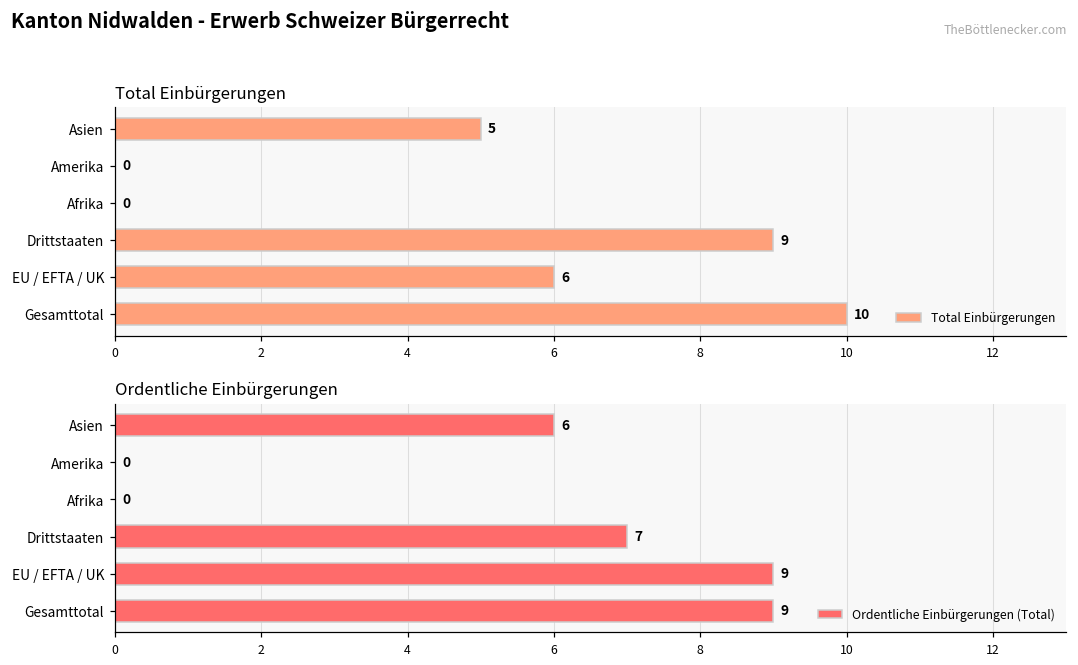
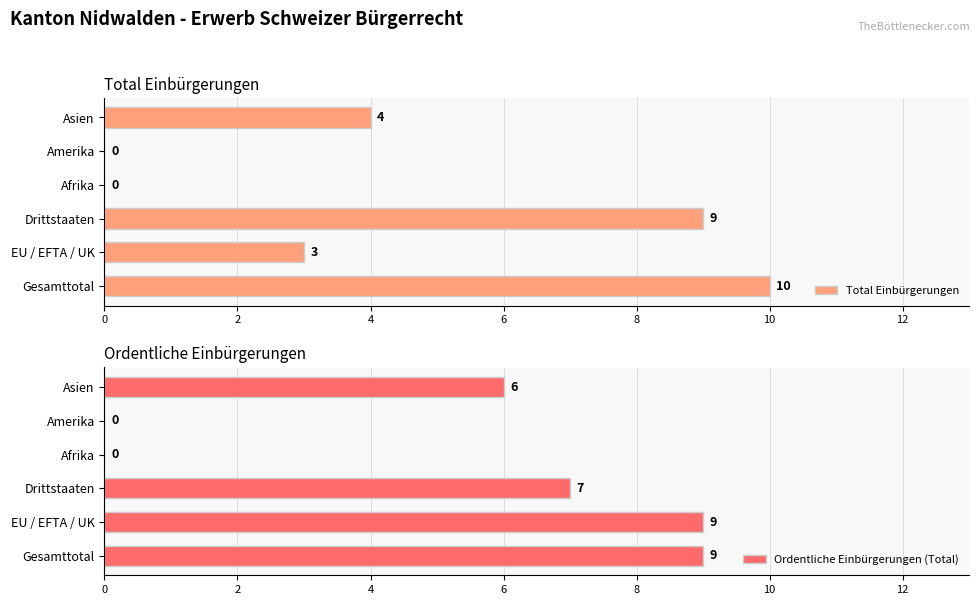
Total Einbürgerungen, Asien: 5 -> 4
Total Einbürgerungen, EU / EFTA / UK: 6 -> 3
